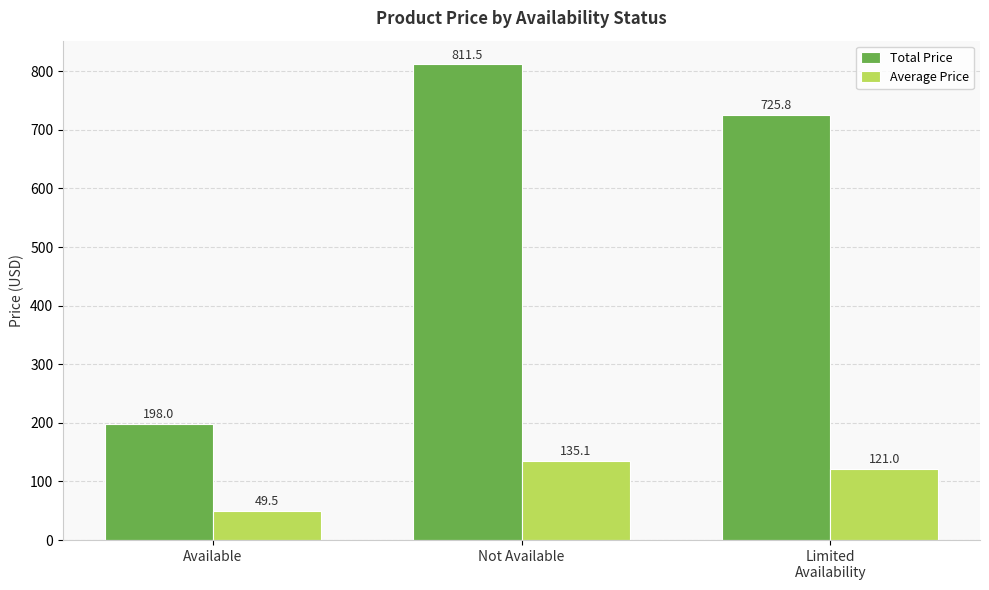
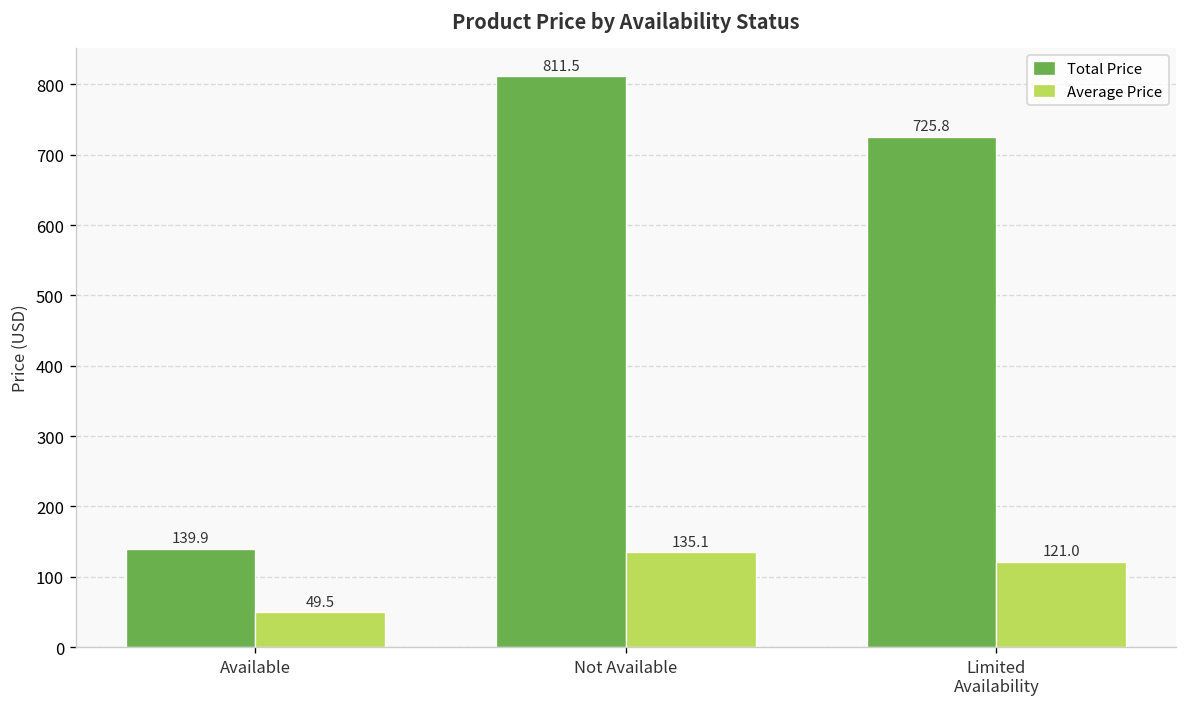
Total Price, Available: 198.0 -> 139.9
